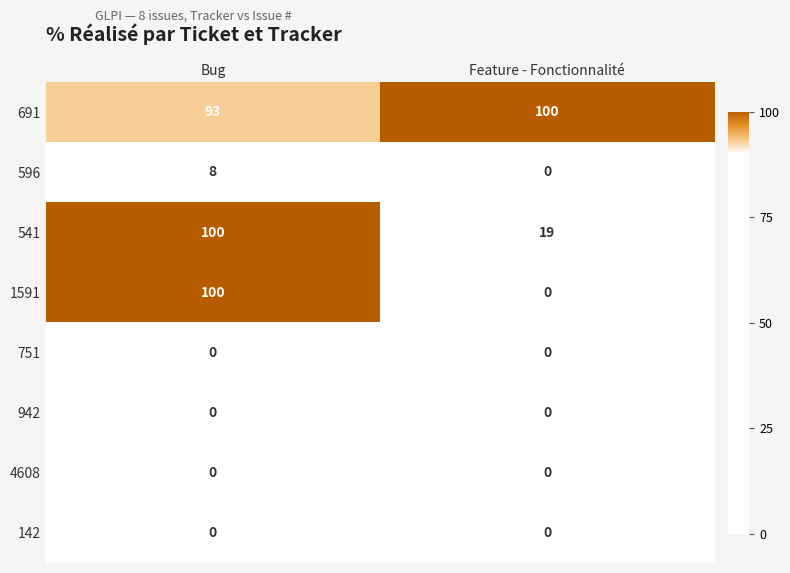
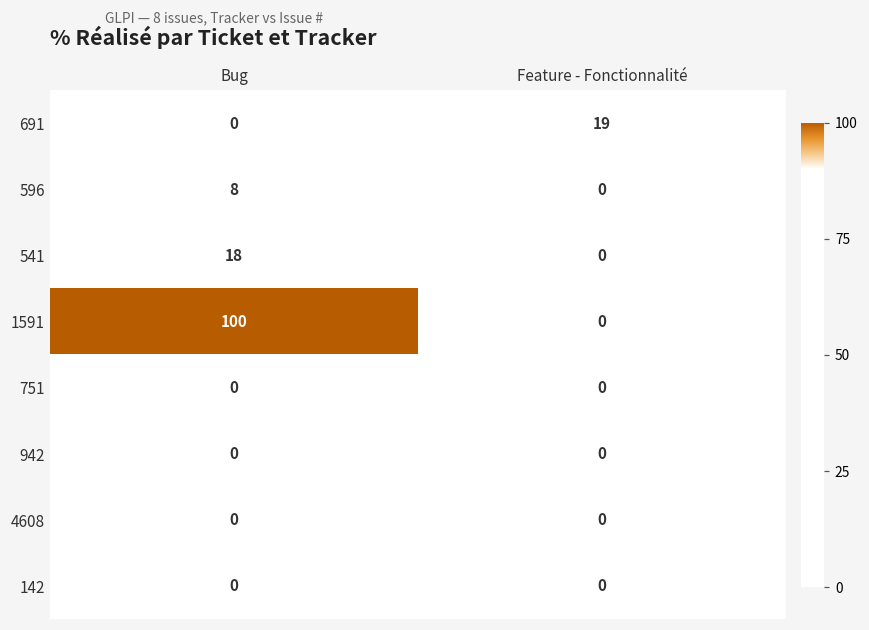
691, Bug: 93 -> 0
691, Feature - Fonctionnalité: 100 -> 19
541, Bug: 100 -> 18
541, Feature - Fonctionnalité: 19 -> 0
